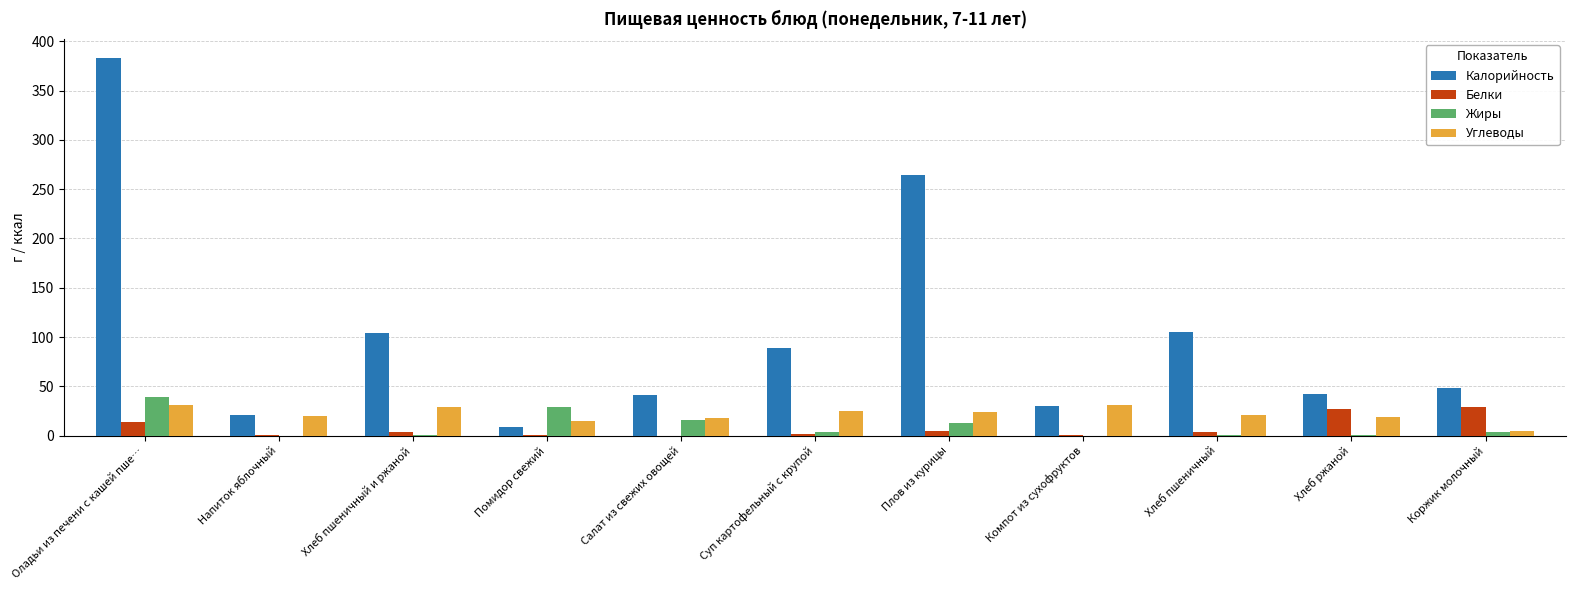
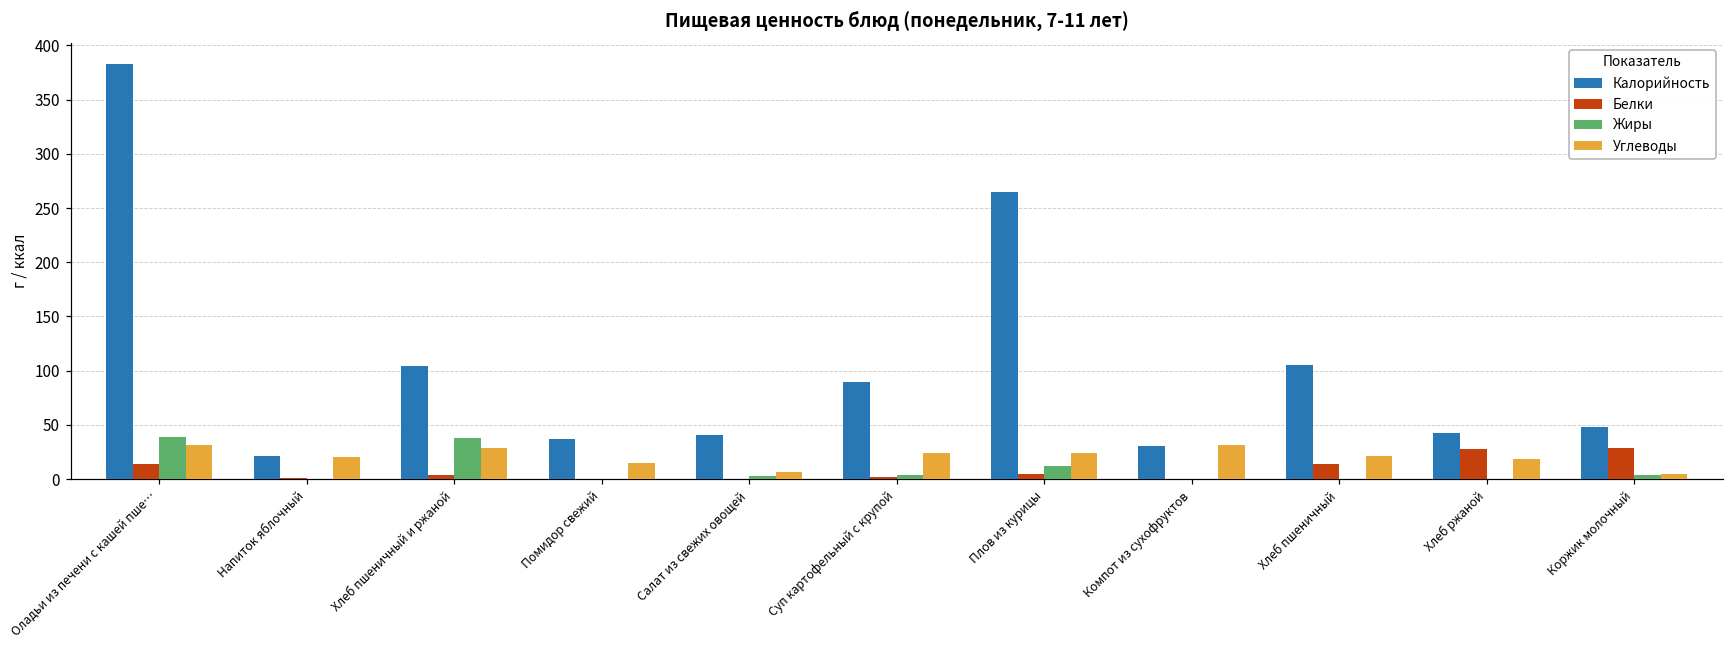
Жиры, Хлеб пшеничный и ржаной: 0 -> 40
Калорийность, Помидор свежий: 10 -> 40
Жиры, Помидор свежий: 30 -> 0
Жиры, Салат из свежих овощей: 20 -> 0
Углеводы, Салат из свежих овощей: 20 -> 10
Белки, Хлеб пшеничный: 0 -> 10
